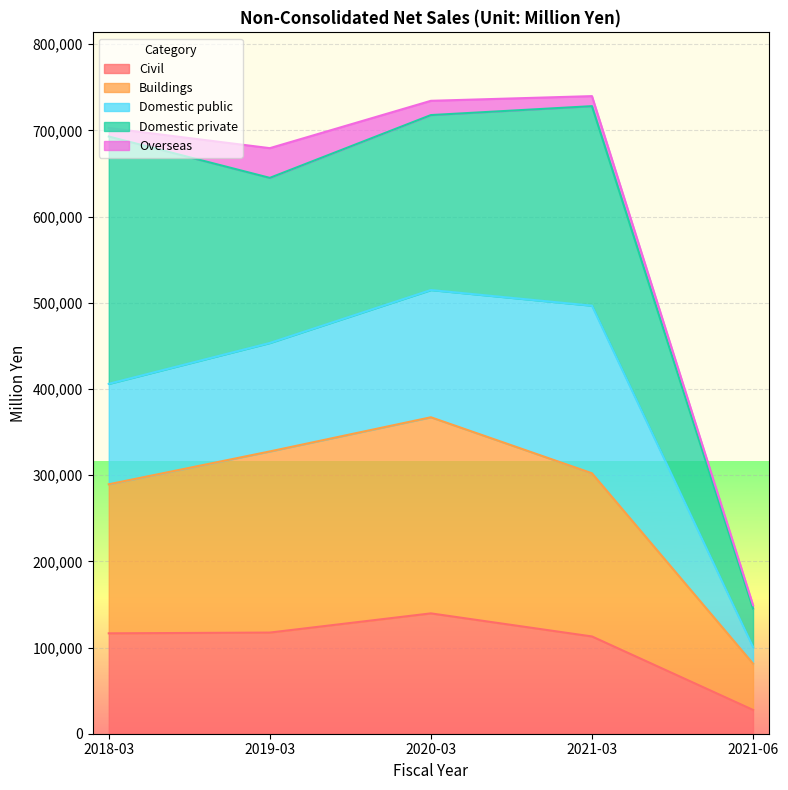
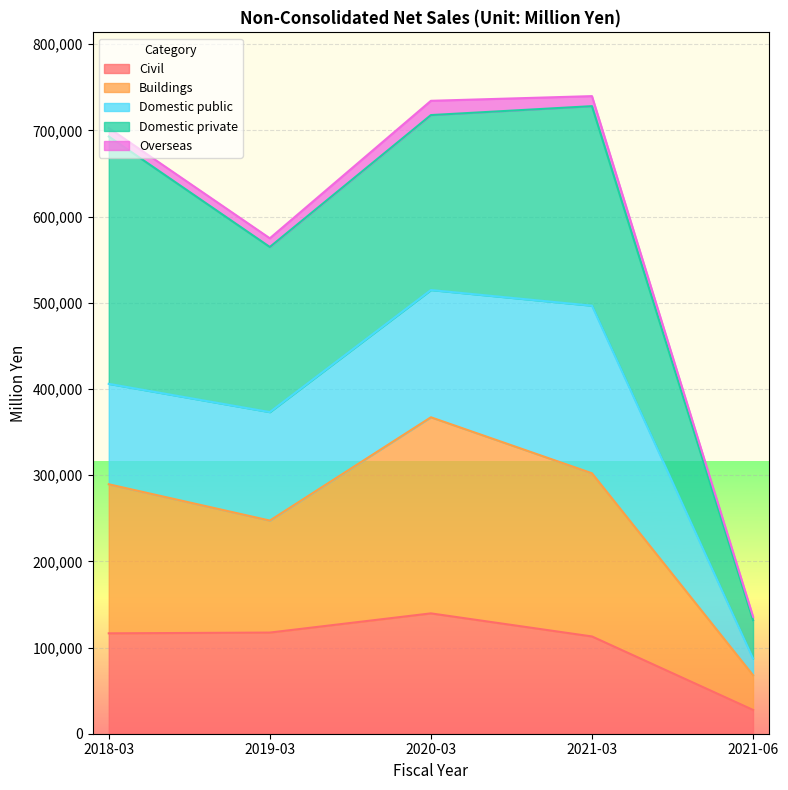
Buildings, 2019-03: 210,000 -> 130,000
Overseas, 2019-03: 30,000 -> 10,000
Buildings, 2021-06: 50,000 -> 40,000
